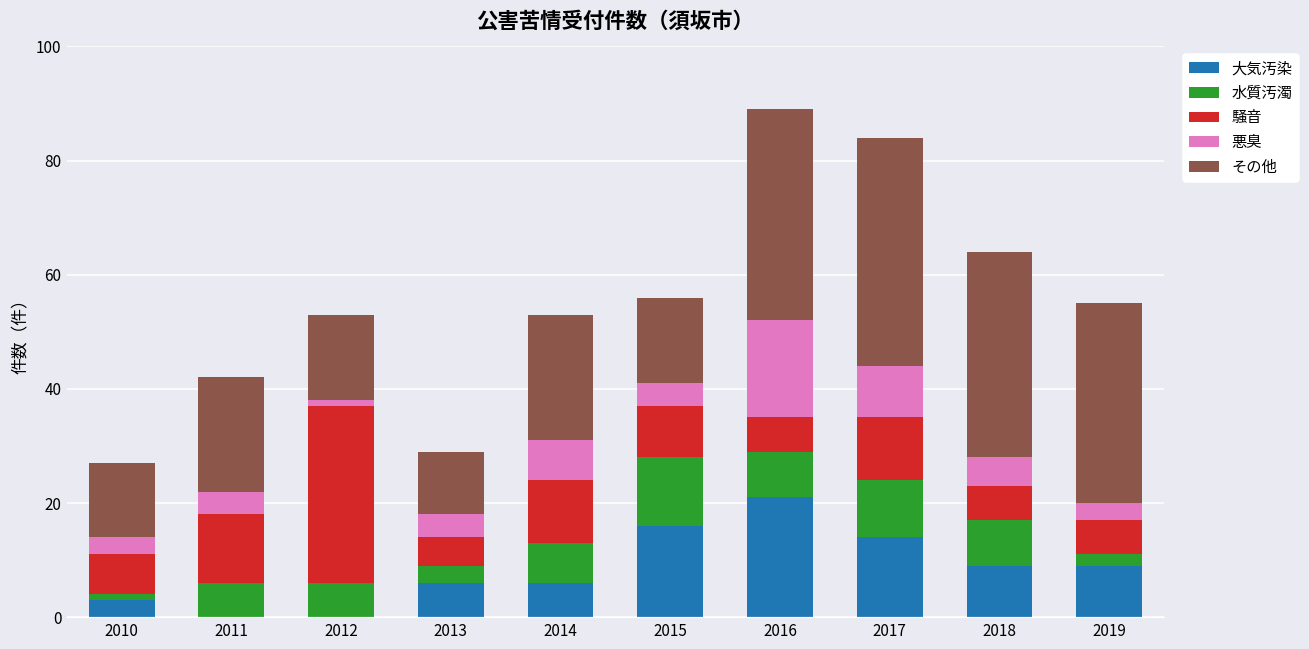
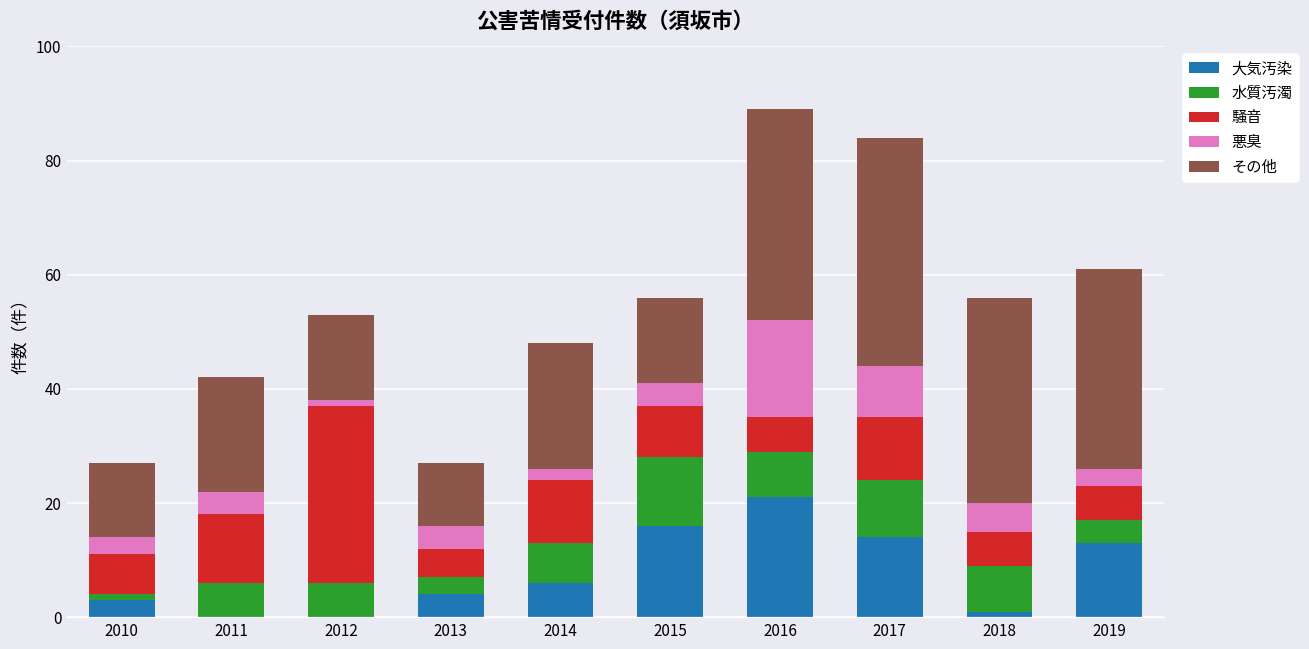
大気汚染, 2013: 6 -> 4
悪臭, 2014: 7 -> 2
大気汚染, 2018: 9 -> 1
大気汚染, 2019: 9 -> 13
水質汚濁, 2019: 2 -> 4
